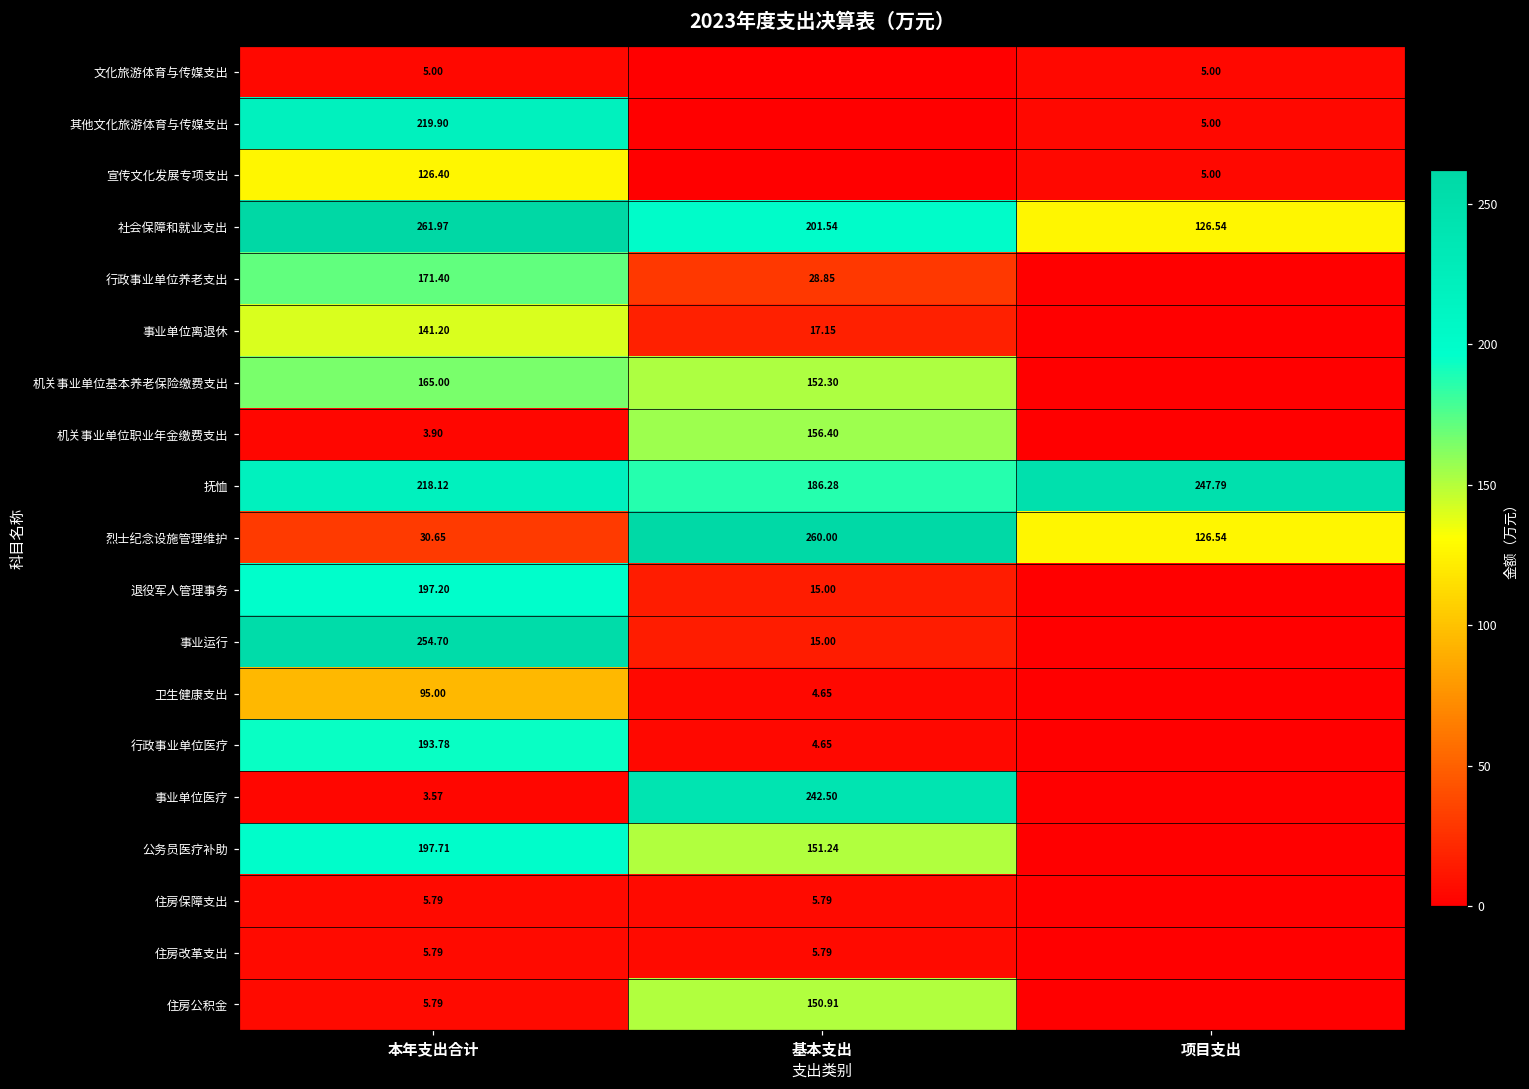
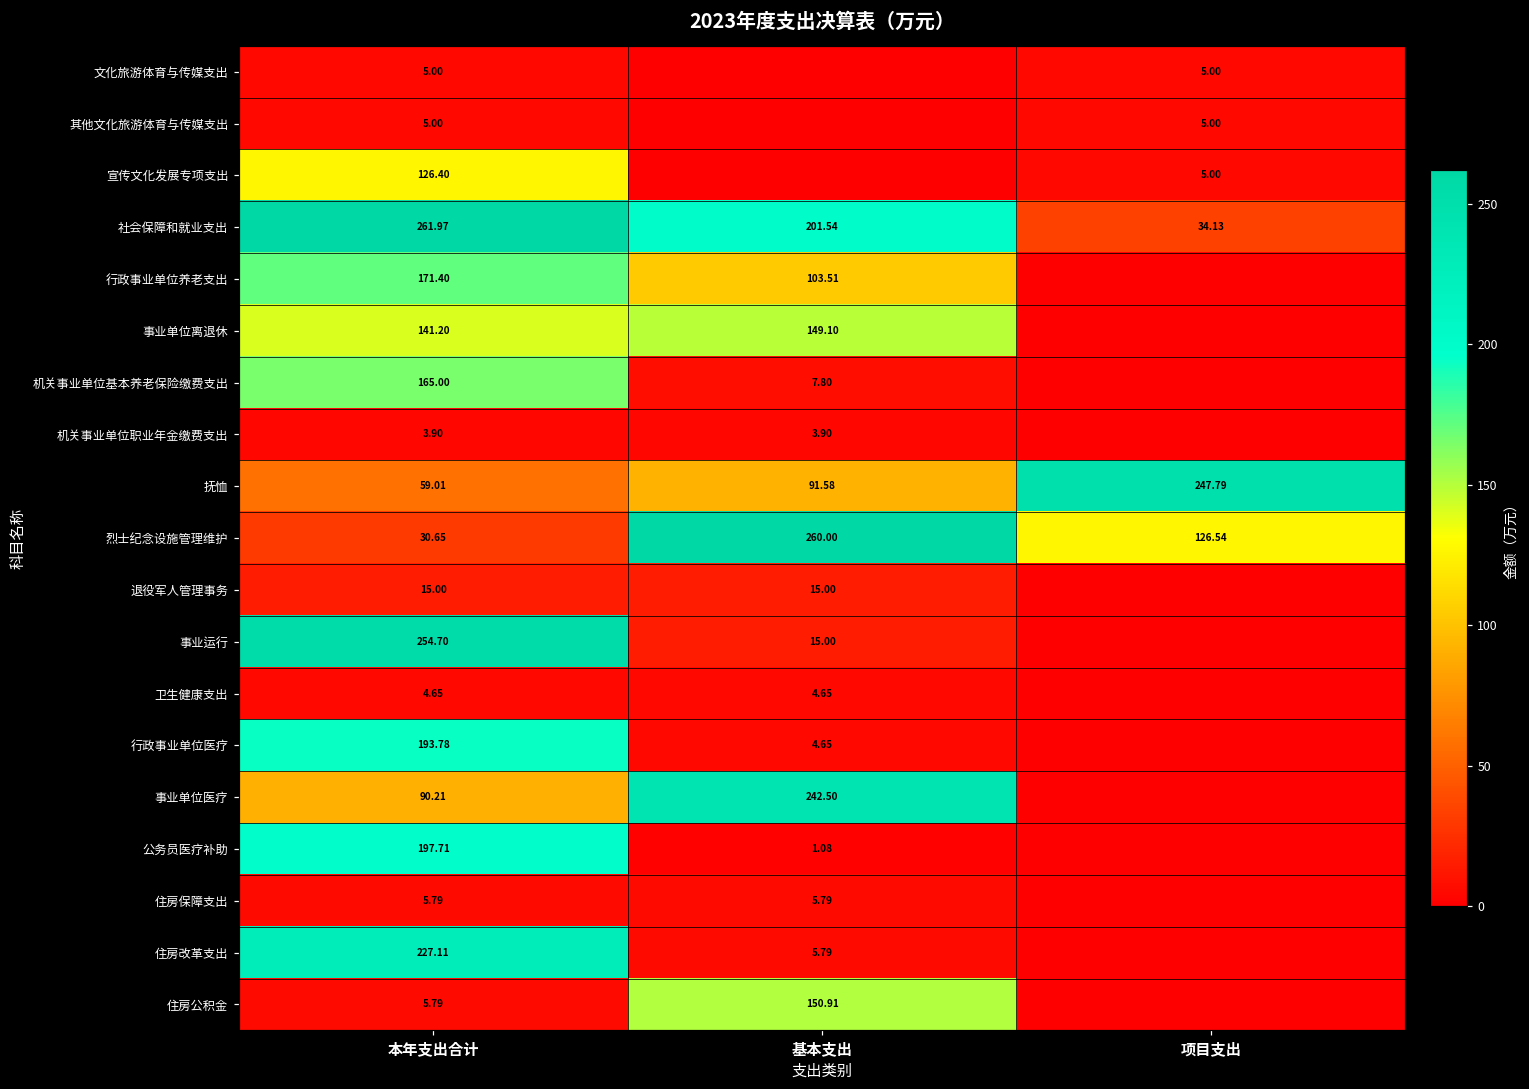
其他文化旅游体育与传媒支出, 本年支出合计: 219.90 -> 5.00
社会保障和就业支出, 项目支出: 126.54 -> 34.13
行政事业单位养老支出, 基本支出: 28.85 -> 103.51
事业单位离退休, 基本支出: 17.15 -> 149.10
机关事业单位基本养老保险缴费支出, 基本支出: 152.30 -> 7.80
机关事业单位职业年金缴费支出, 基本支出: 156.40 -> 3.90
抚恤, 本年支出合计: 218.12 -> 59.01
抚恤, 基本支出: 186.28 -> 91.58
退役军人管理事务, 本年支出合计: 197.20 -> 15.00
卫生健康支出, 本年支出合计: 95.00 -> 4.65
事业单位医疗, 本年支出合计: 3.57 -> 90.21
公务员医疗补助, 基本支出: 151.24 -> 1.08
住房改革支出, 本年支出合计: 5.79 -> 227.11
